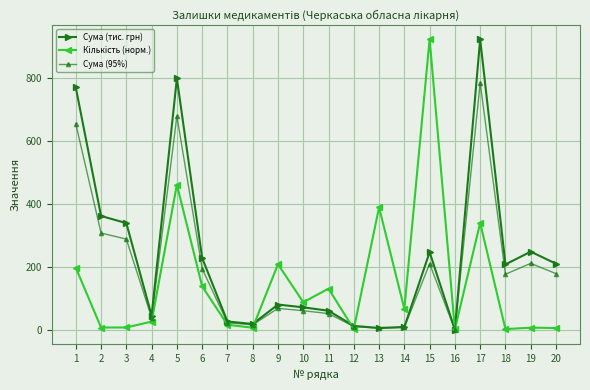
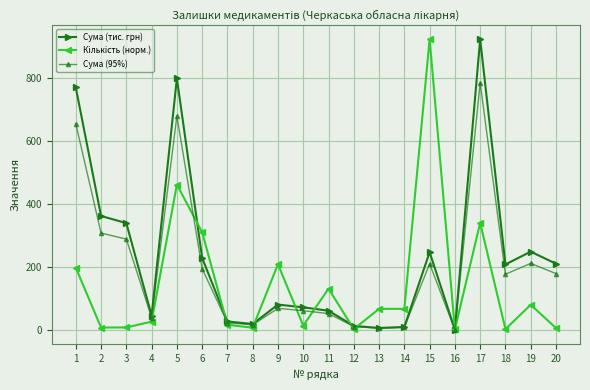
Кількість (норм.), 6: 140 -> 310
Кількість (норм.), 10: 90 -> 10
Кількість (норм.), 13: 390 -> 70
Кількість (норм.), 19: 10 -> 80
